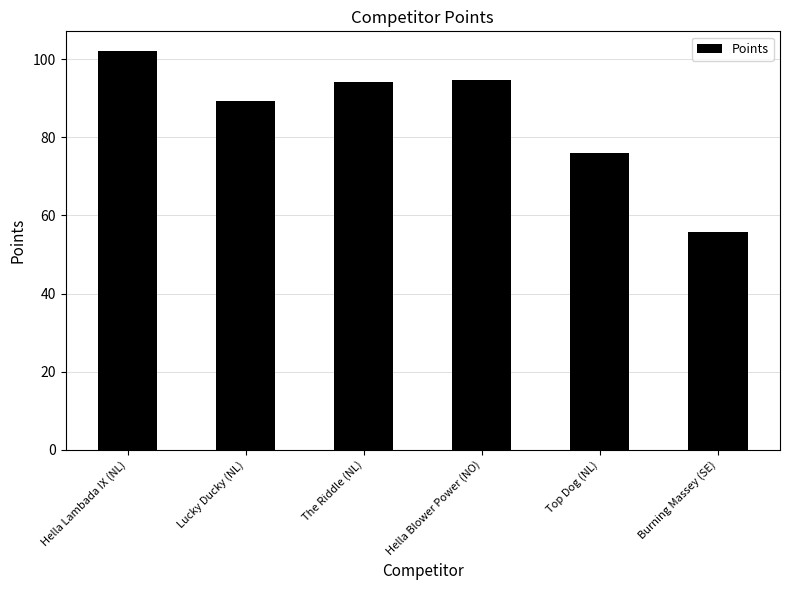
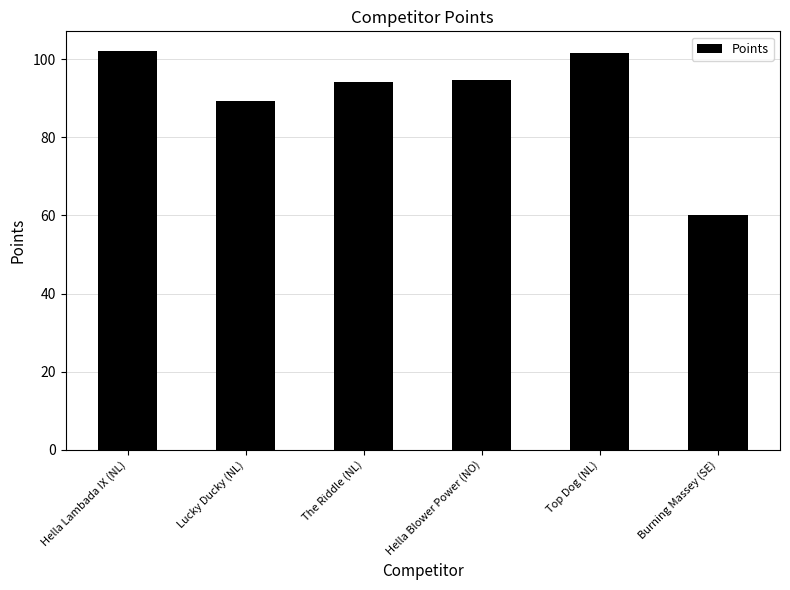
Top Dog (NL): 76 -> 102
Burning Massey (SE): 56 -> 60
